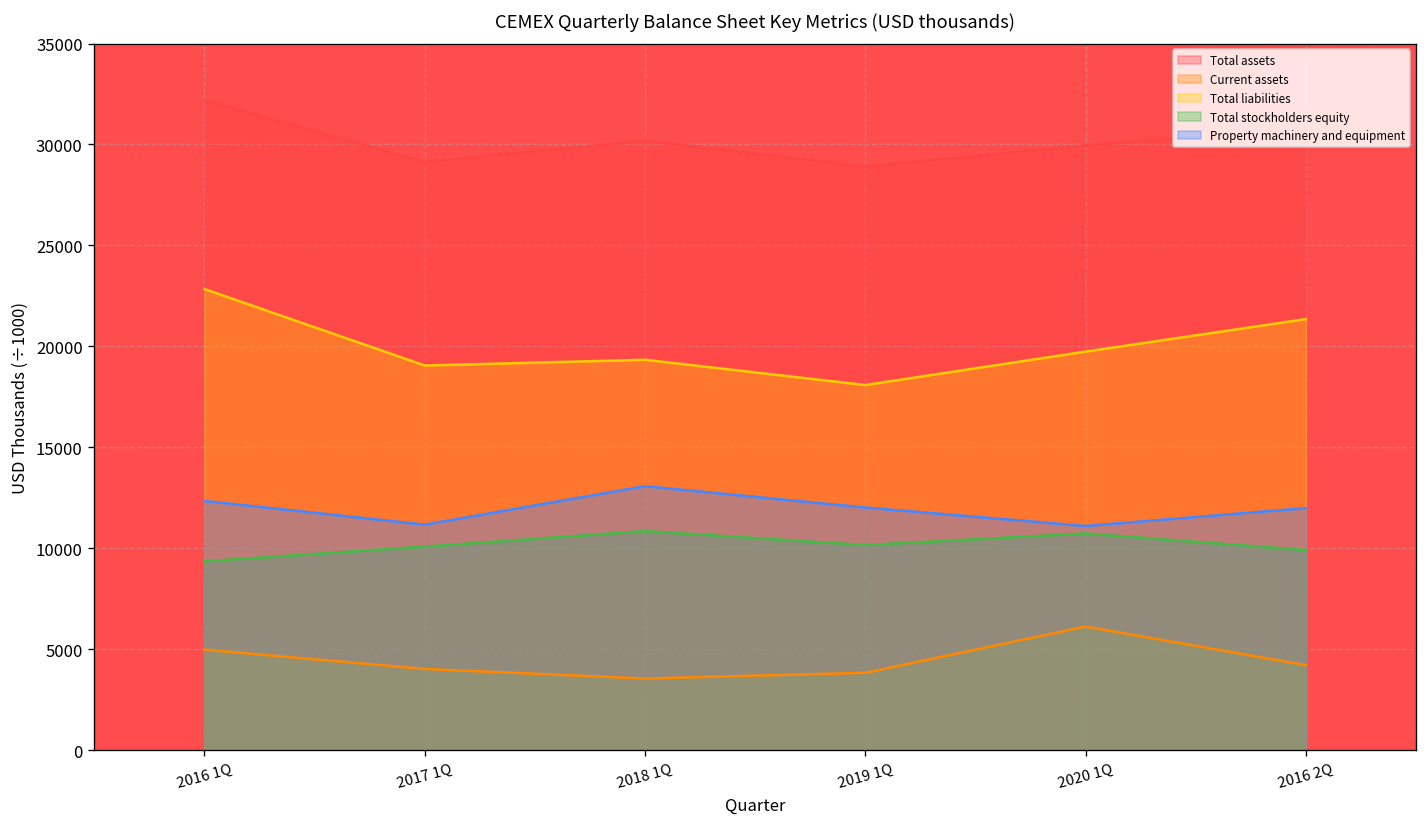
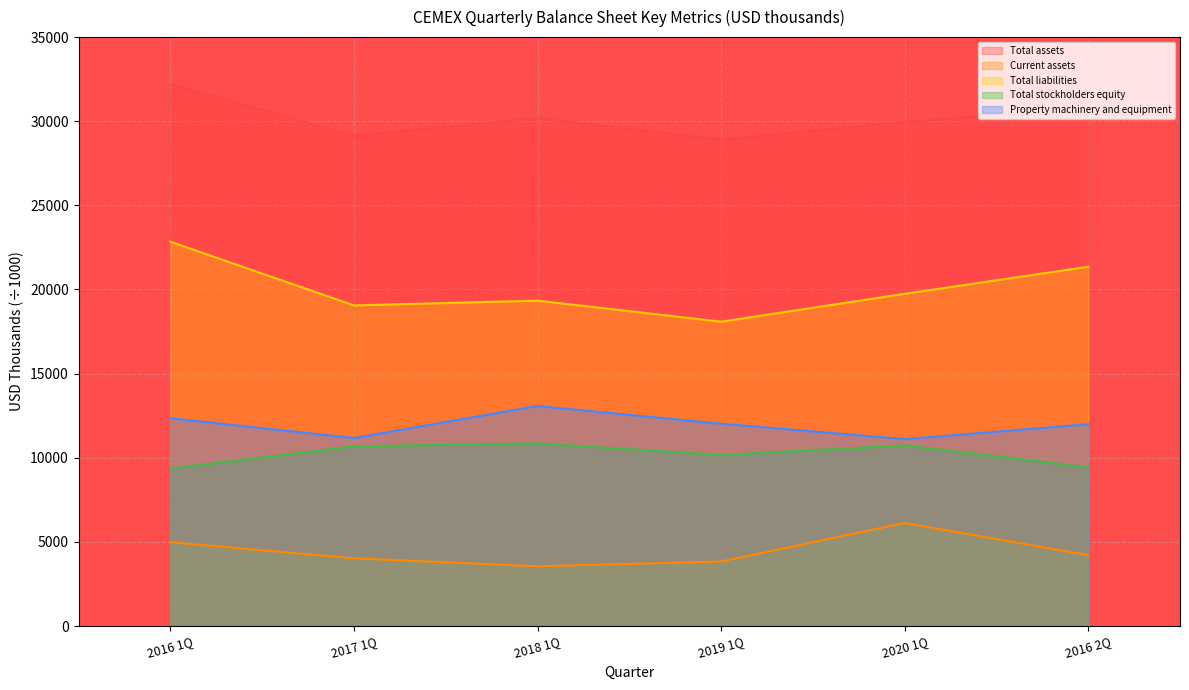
Total stockholders equity, 2017 1Q: 10100 -> 10700
Total stockholders equity, 2016 2Q: 9900 -> 9400
